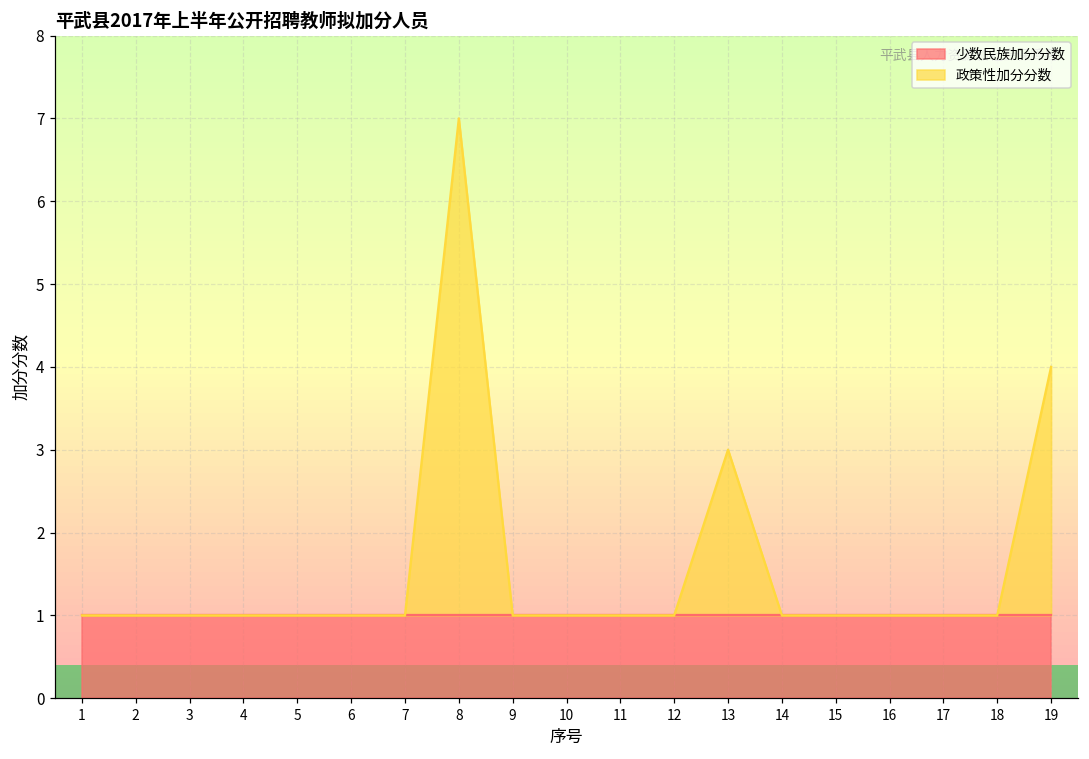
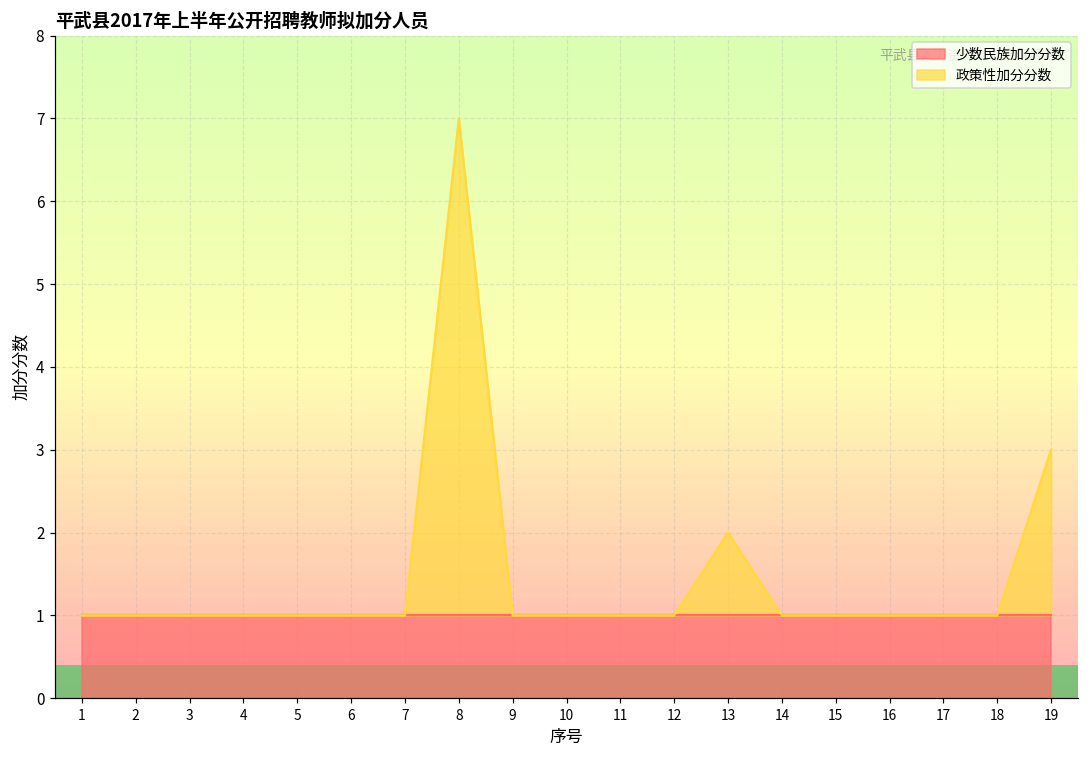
政策性加分分数, 13: 3.0 -> 2.0
政策性加分分数, 19: 4.0 -> 3.0
